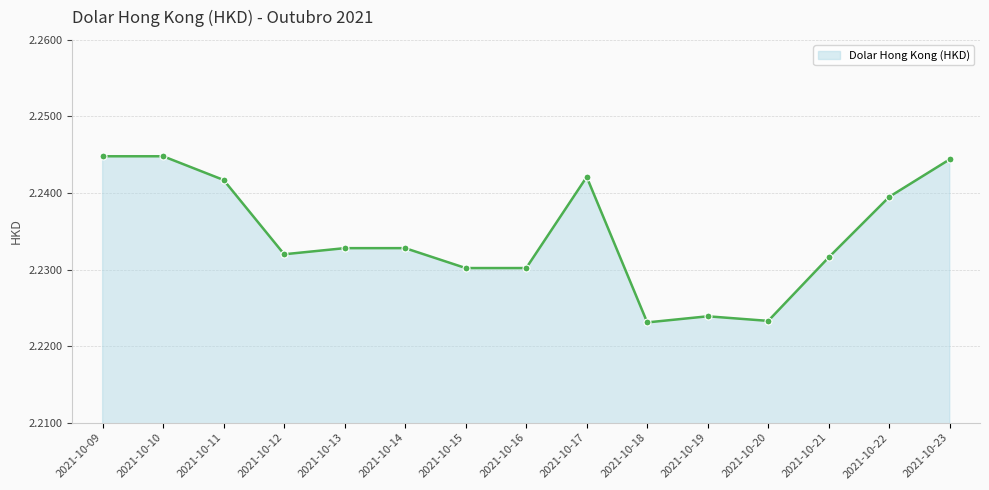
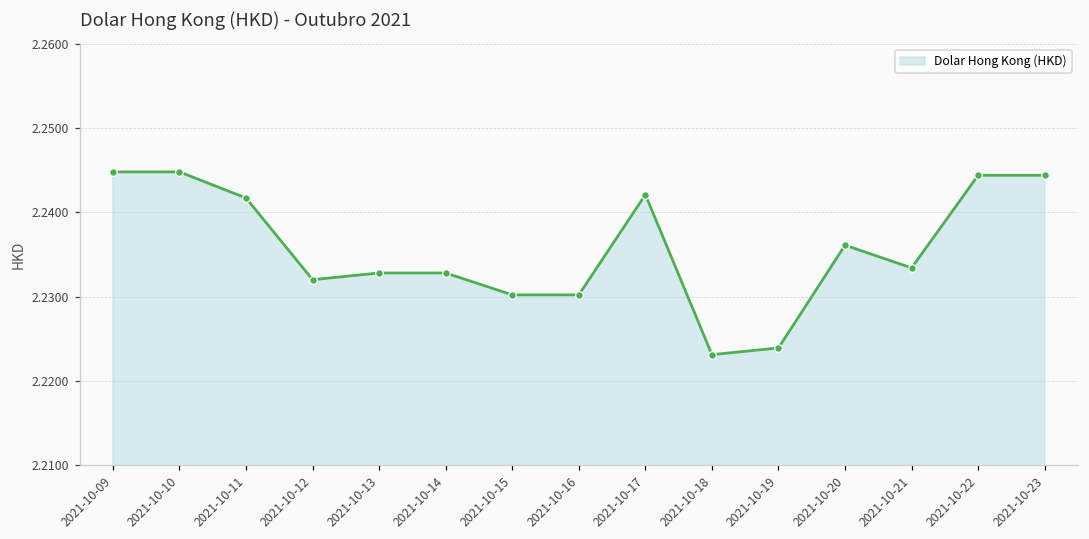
2021-10-20: 2.223 -> 2.236
2021-10-21: 2.232 -> 2.233
2021-10-22: 2.240 -> 2.244
